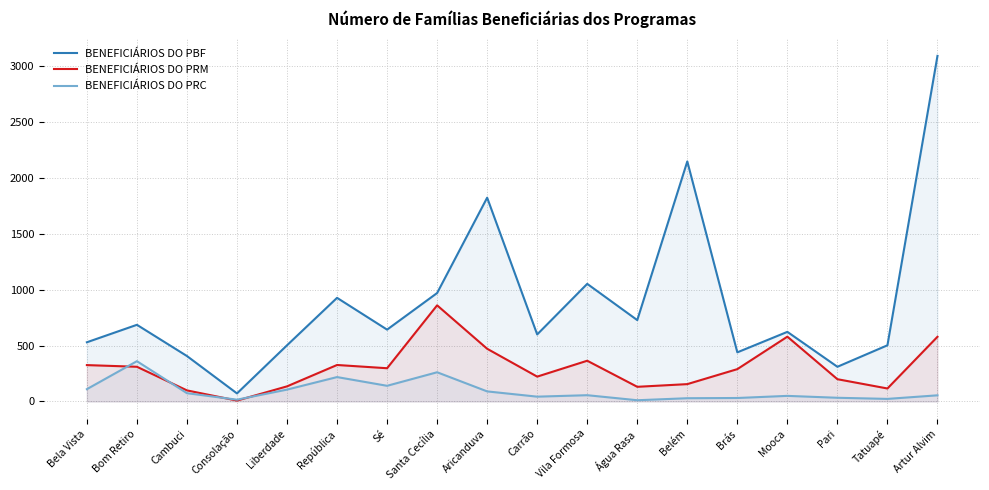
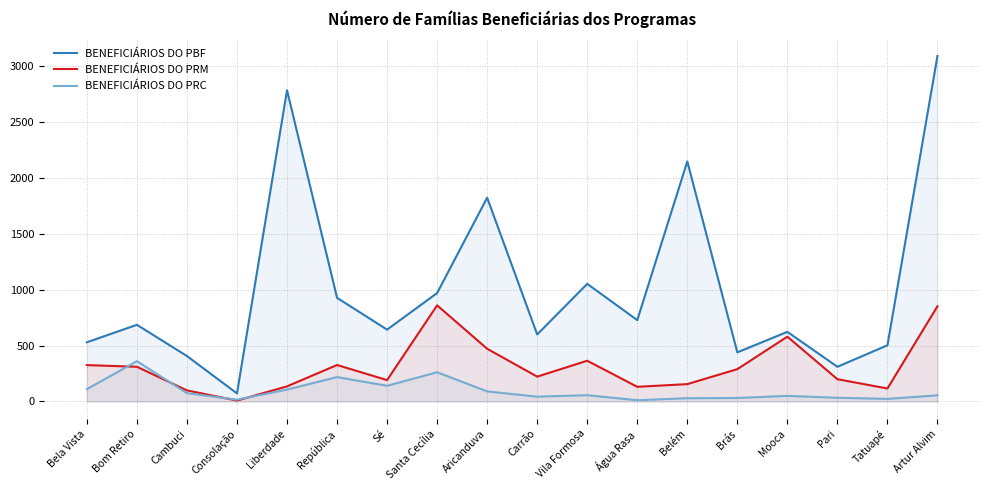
BENEFICIÁRIOS DO PBF, Liberdade: 500 -> 2780
BENEFICIÁRIOS DO PRM, Sé: 300 -> 190
BENEFICIÁRIOS DO PRM, Artur Alvim: 580 -> 850
